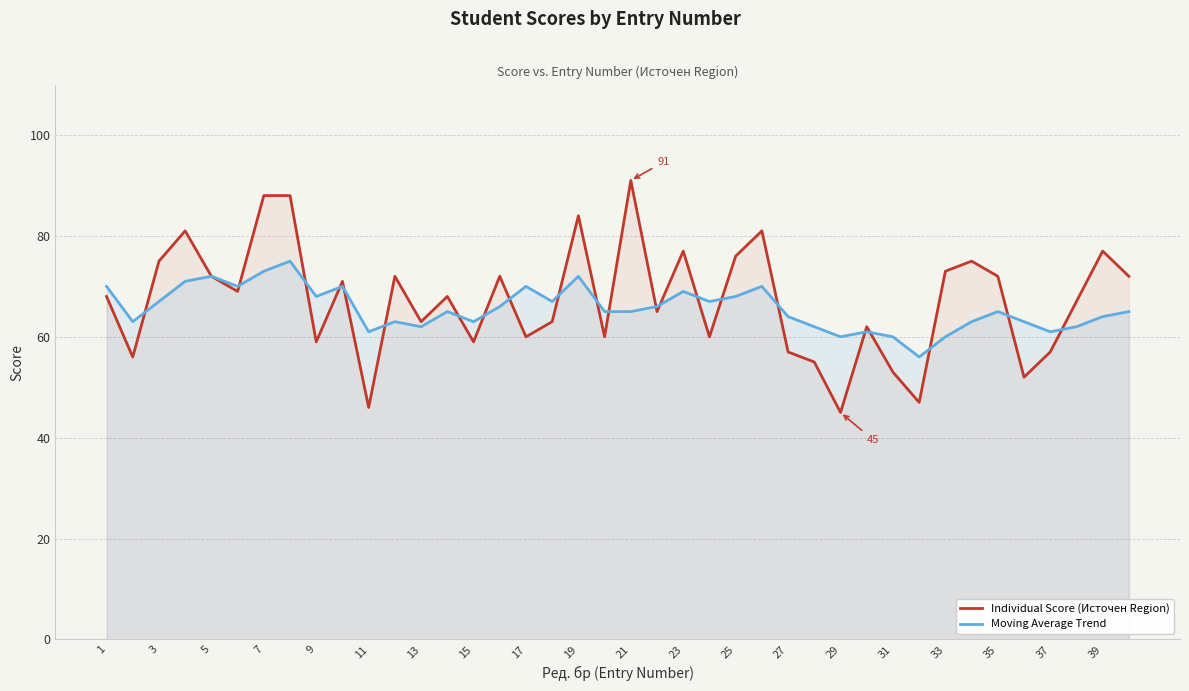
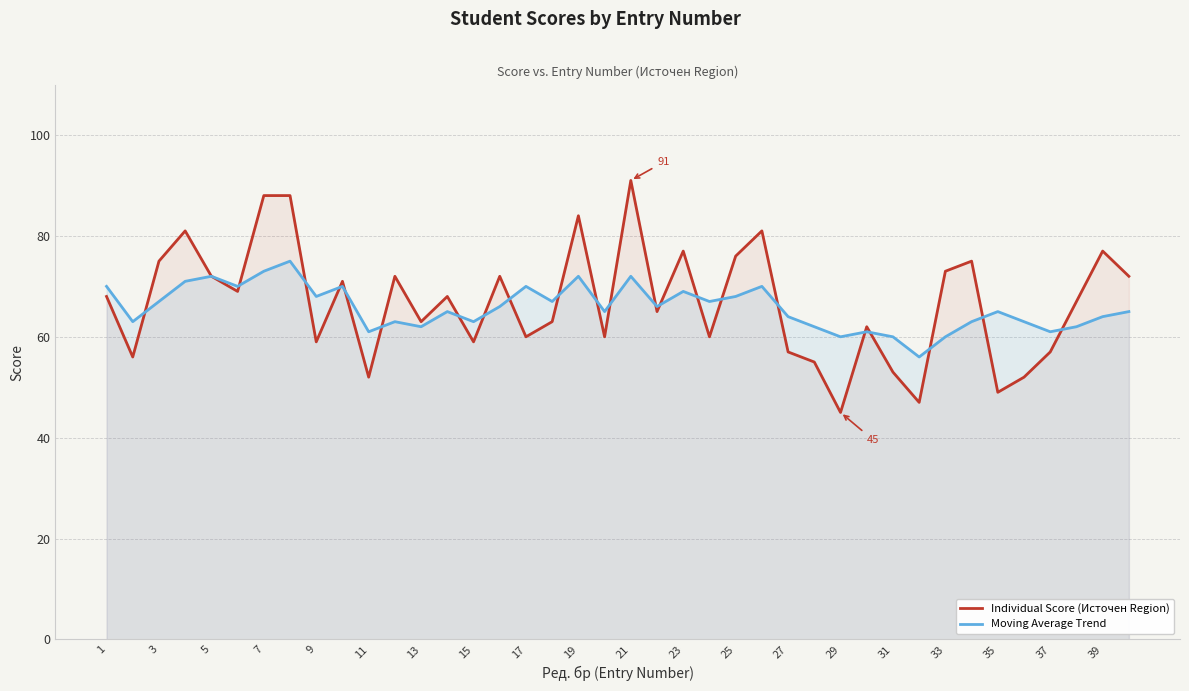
Individual Score (Источен Region), 11: 46 -> 52
Moving Average Trend, 21: 65 -> 72
Individual Score (Источен Region), 35: 72 -> 49
